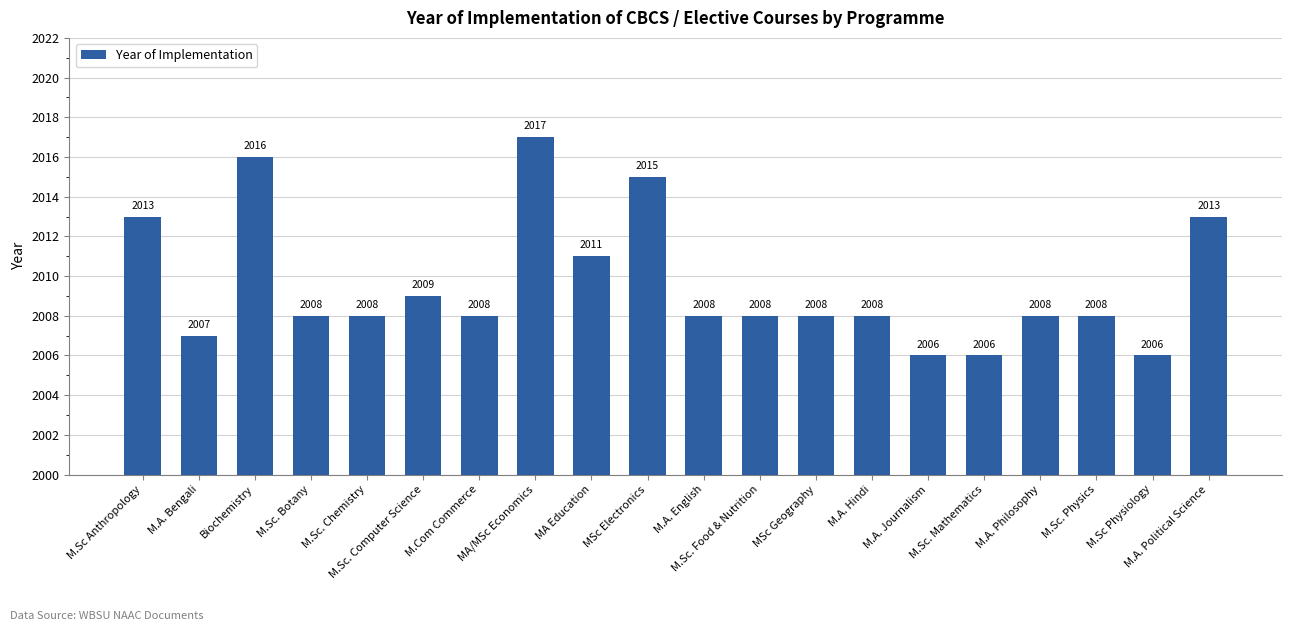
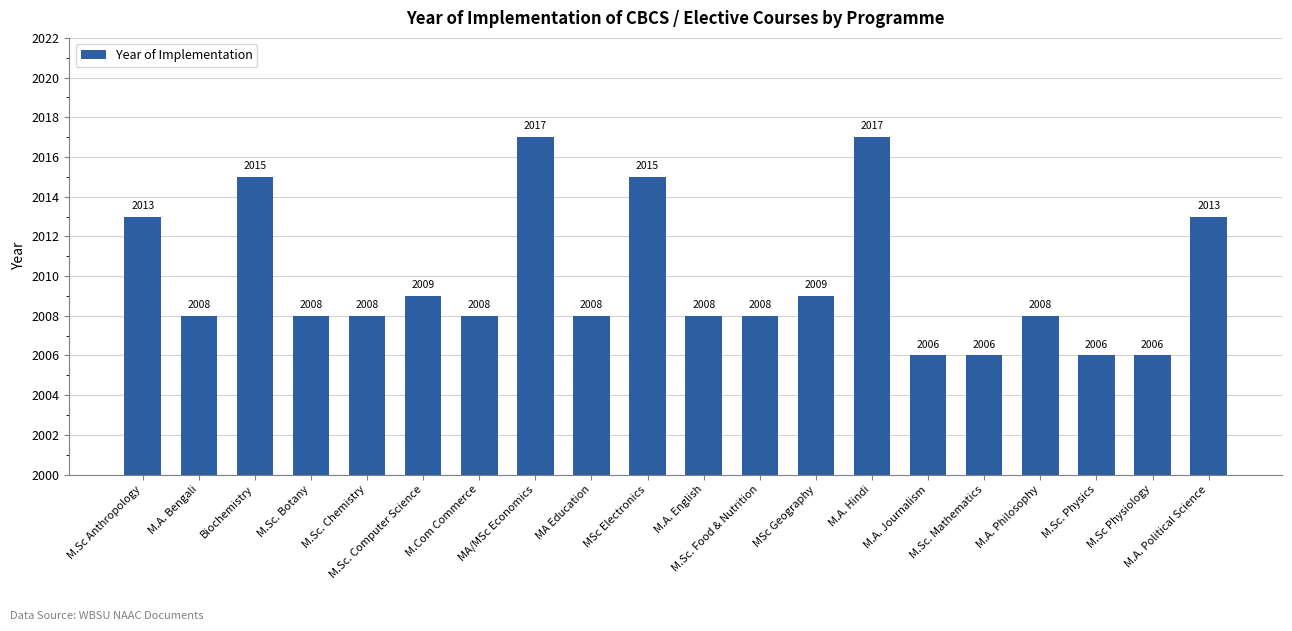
M.A. Bengali: 2007 -> 2008
Biochemistry: 2016 -> 2015
MA Education: 2011 -> 2008
MSc Geography: 2008 -> 2009
M.A. Hindi: 2008 -> 2017
M.Sc. Physics: 2008 -> 2006
